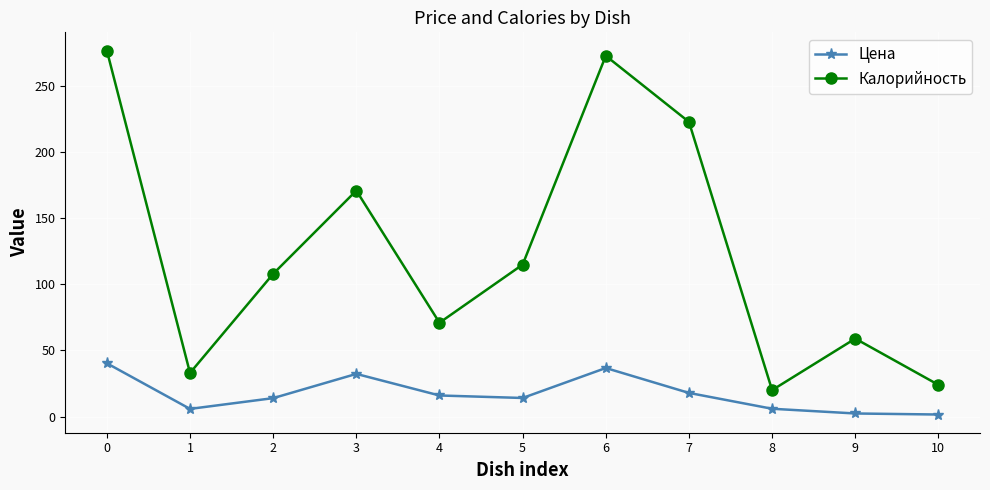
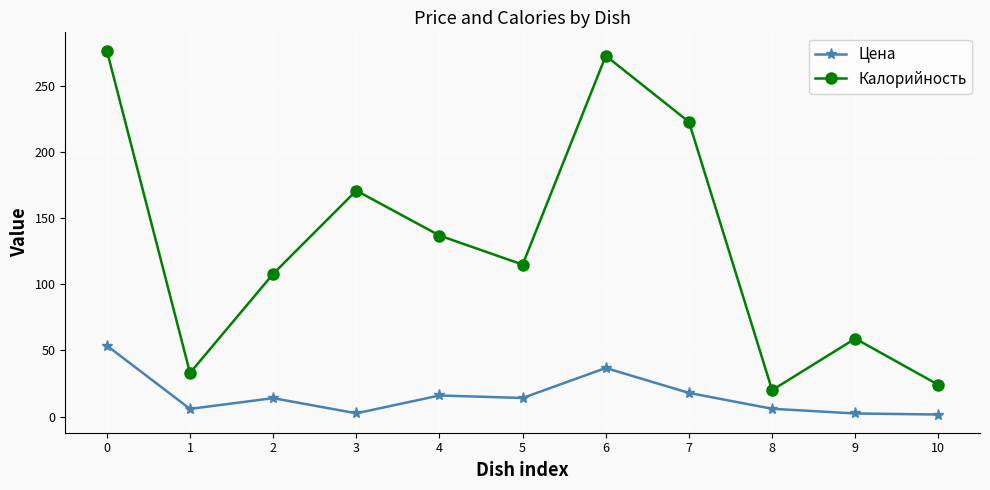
Цена, 0: 40 -> 54
Цена, 3: 32 -> 2
Калорийность, 4: 71 -> 137
